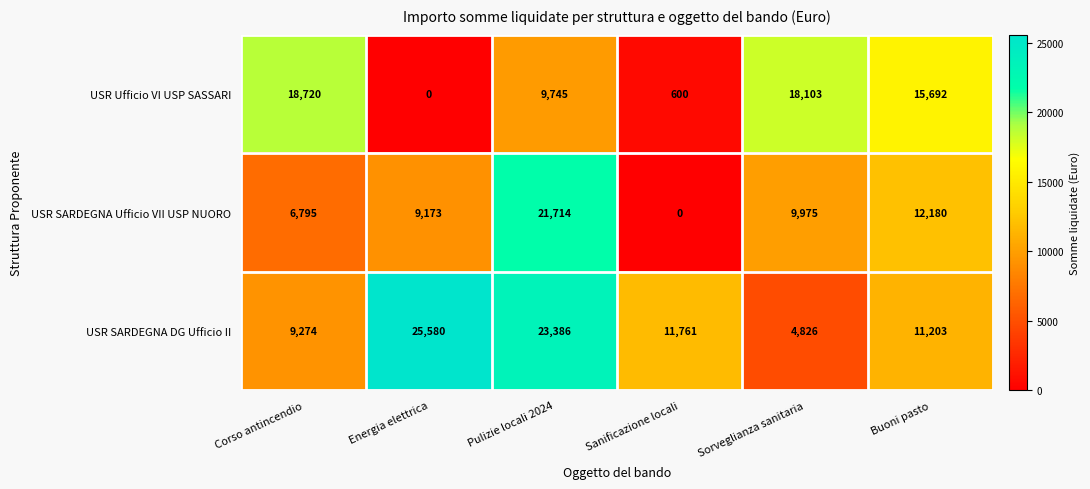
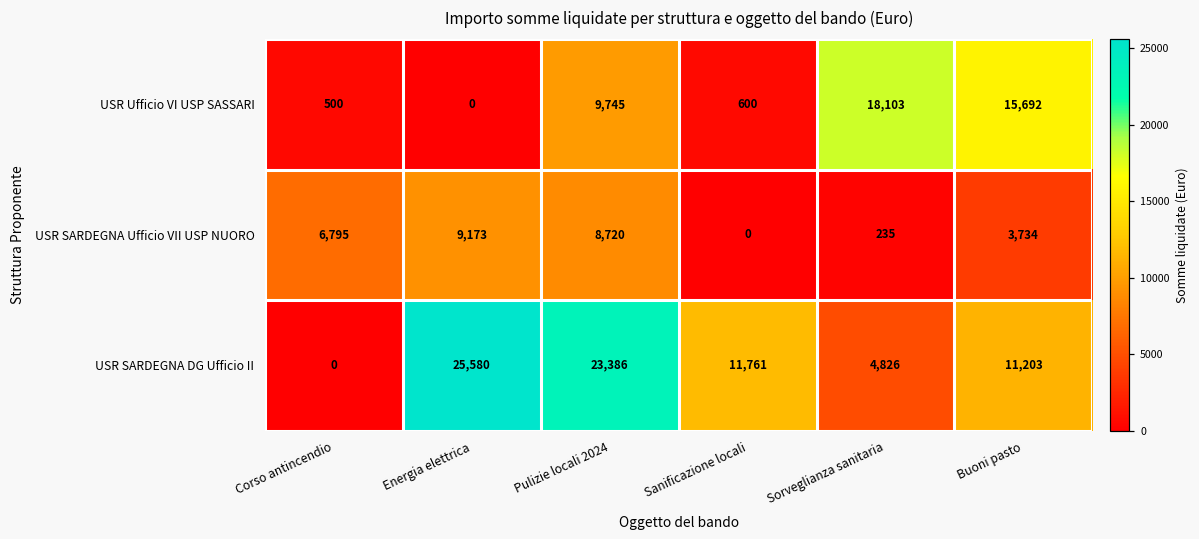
USR Ufficio VI USP SASSARI, Corso antincendio: 18,720 -> 500
USR SARDEGNA Ufficio VII USP NUORO, Pulizie locali 2024: 21,714 -> 8,720
USR SARDEGNA Ufficio VII USP NUORO, Sorveglianza sanitaria: 9,975 -> 235
USR SARDEGNA Ufficio VII USP NUORO, Buoni pasto: 12,180 -> 3,734
USR SARDEGNA DG Ufficio II, Corso antincendio: 9,274 -> 0
